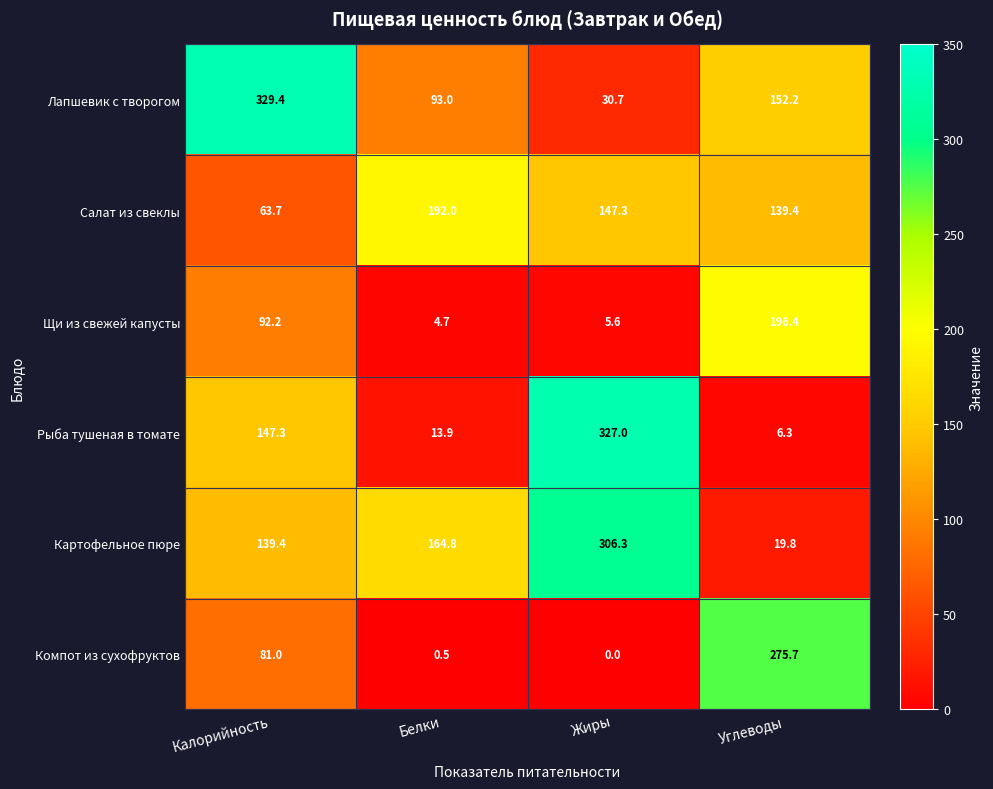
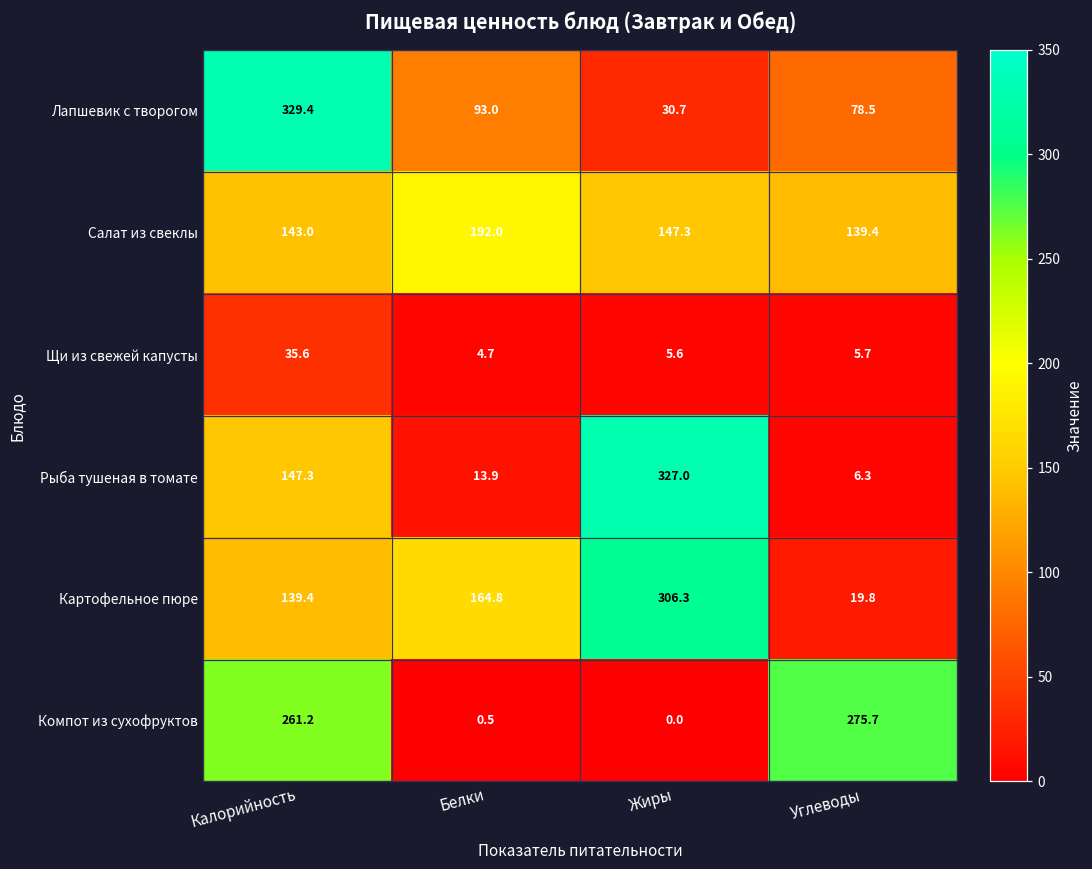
Лапшевик с творогом, Углеводы: 152.2 -> 78.5
Салат из свеклы, Калорийность: 63.7 -> 143.0
Щи из свежей капусты, Калорийность: 92.2 -> 35.6
Щи из свежей капусты, Углеводы: 196.4 -> 5.7
Компот из сухофруктов, Калорийность: 81.0 -> 261.2
